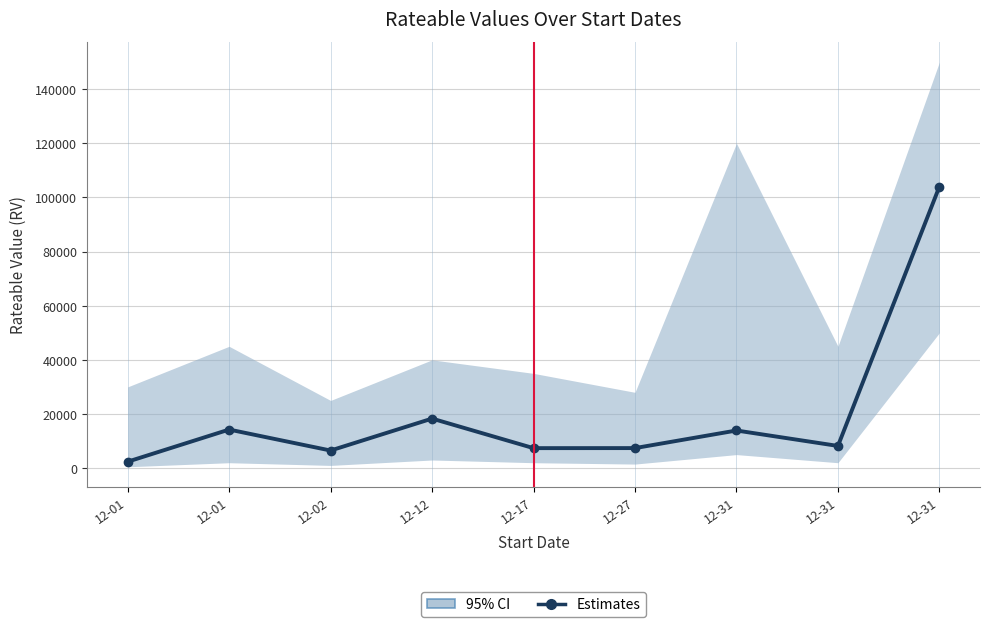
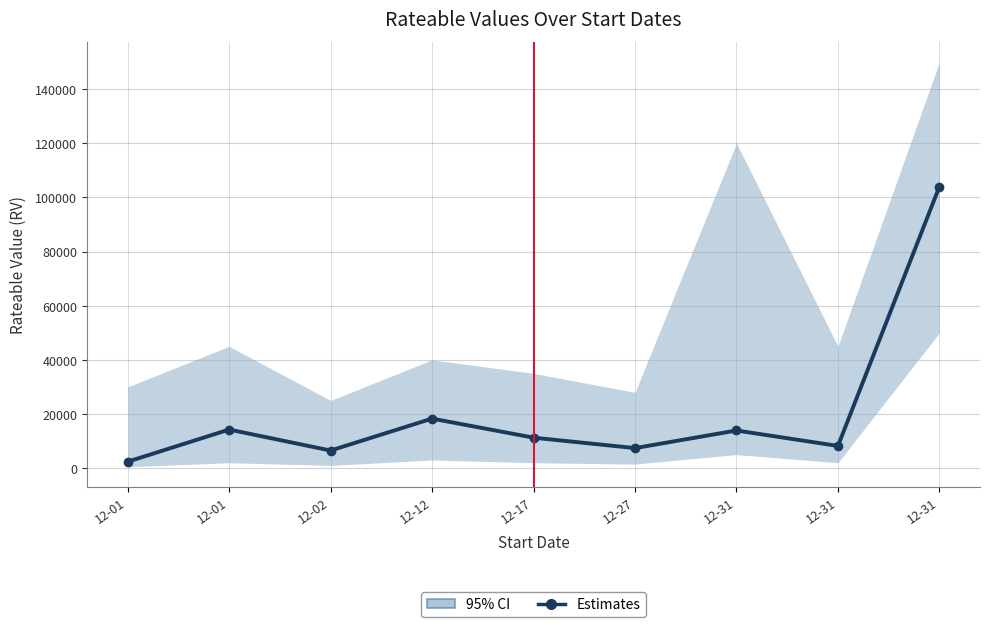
Estimates, 12-17: 7000 -> 11000
